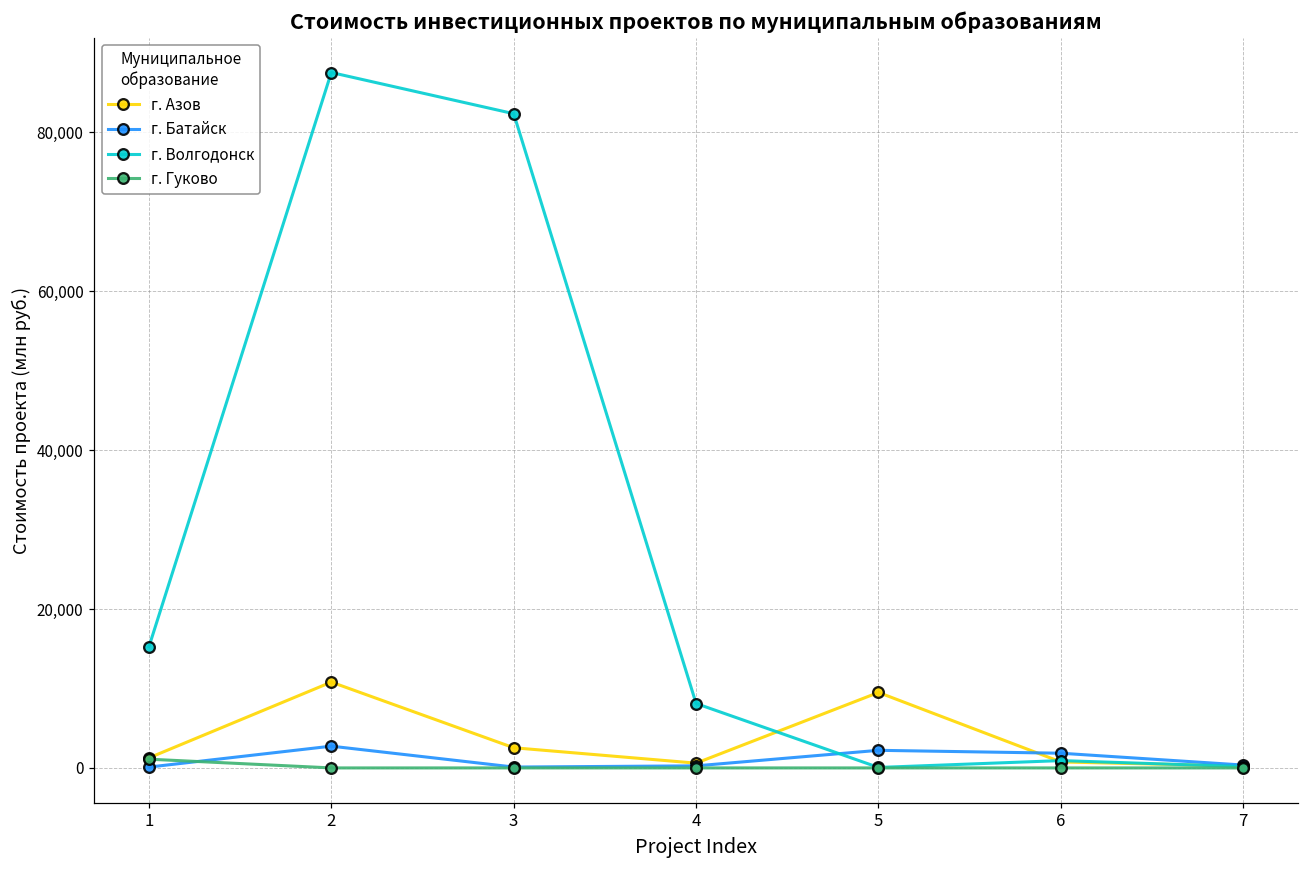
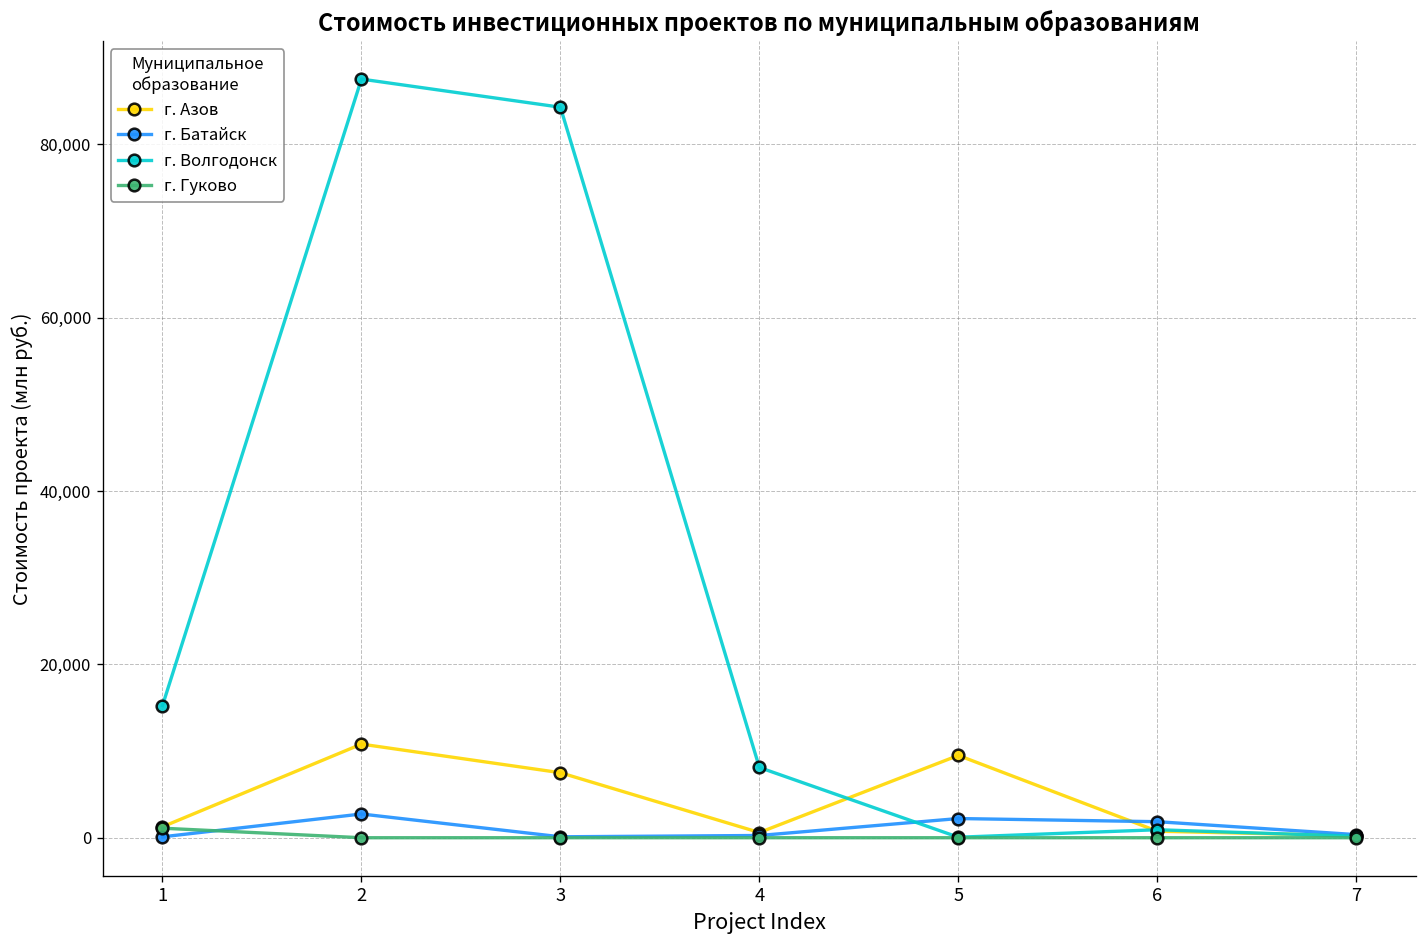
г. Азов, 3: 3,000 -> 8,000
г. Волгодонск, 3: 82,000 -> 84,000
